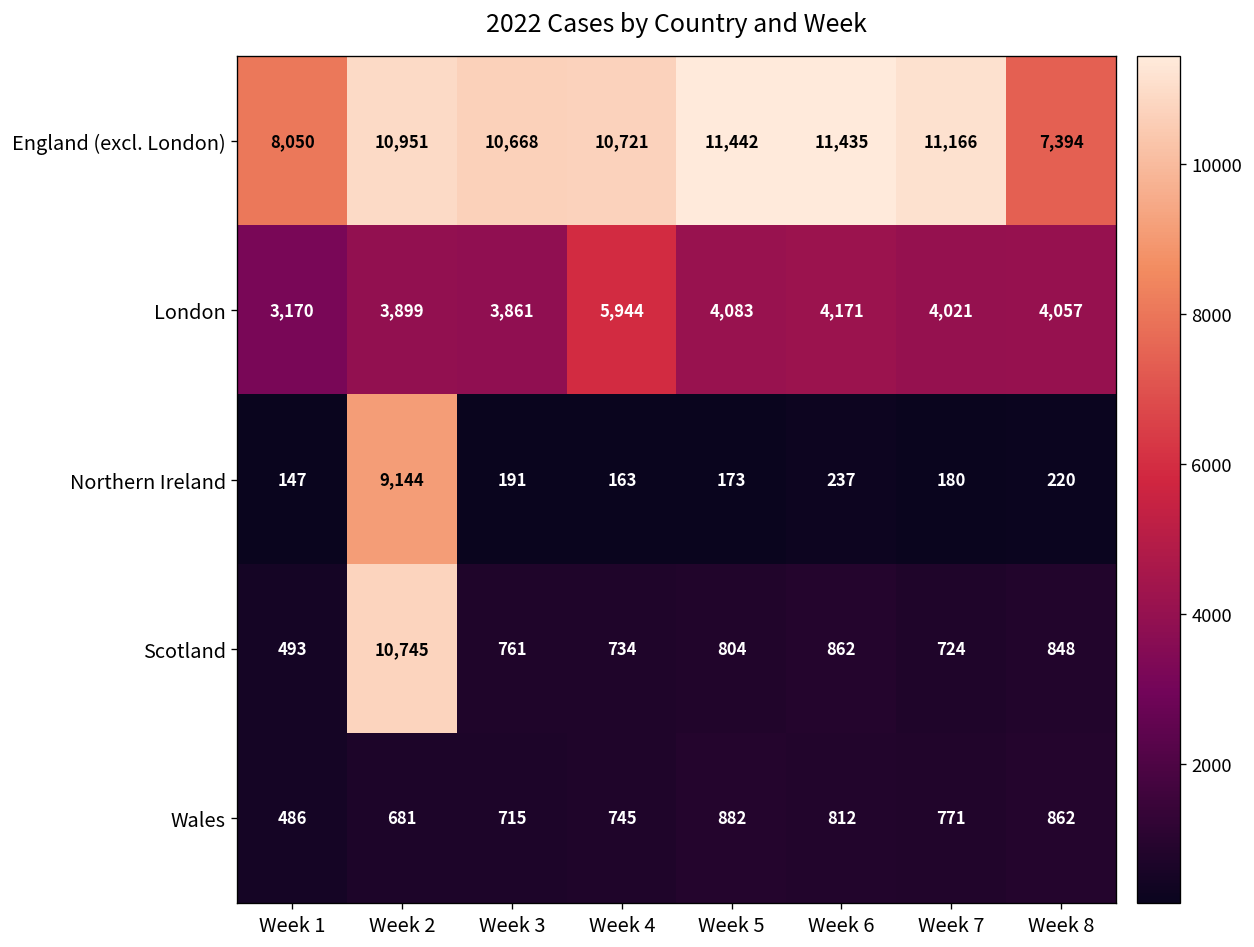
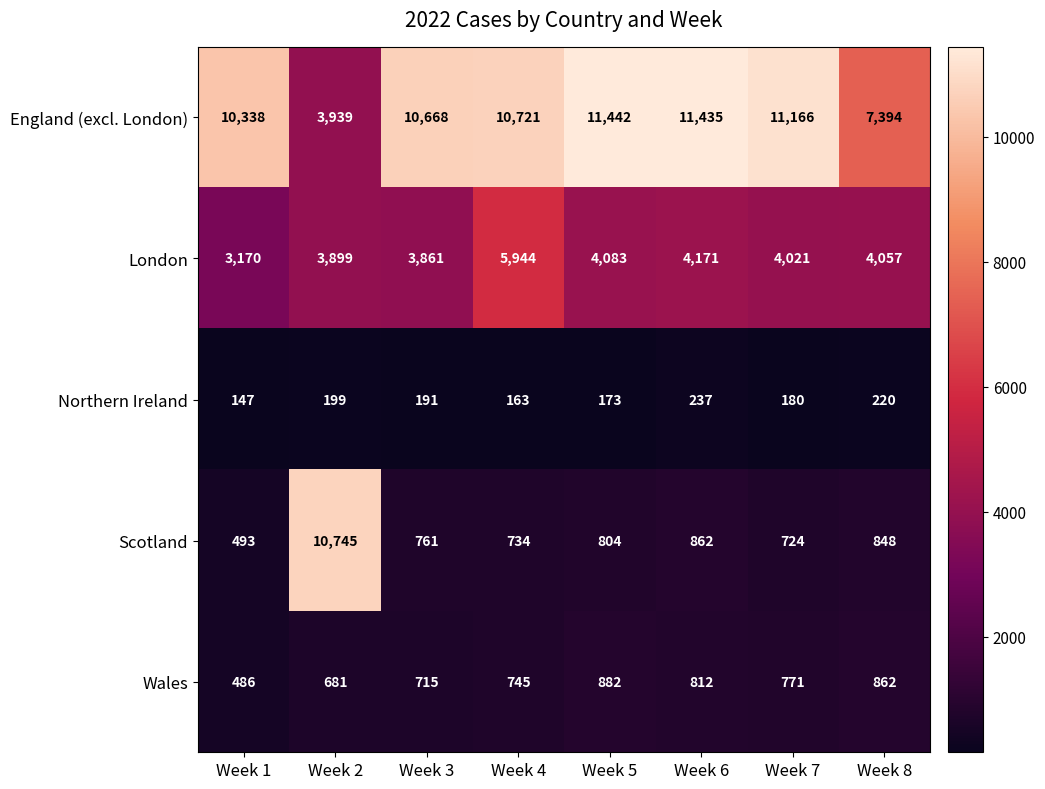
England (excl. London), Week 1: 8,050 -> 10,338
England (excl. London), Week 2: 10,951 -> 3,939
Northern Ireland, Week 2: 9,144 -> 199
